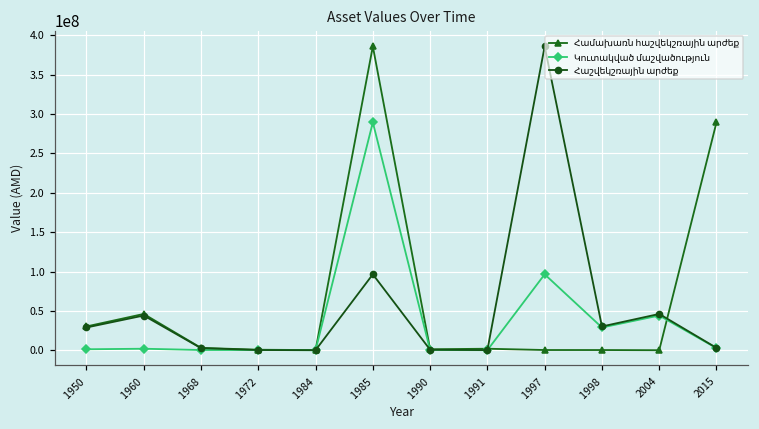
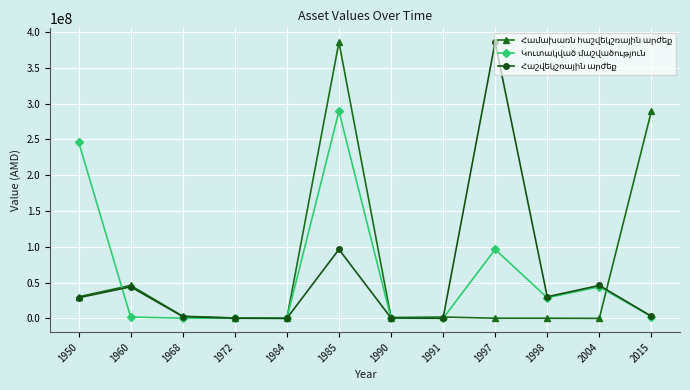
Կուտակված մաշվածություն, 1950: 0 -> 250000000
